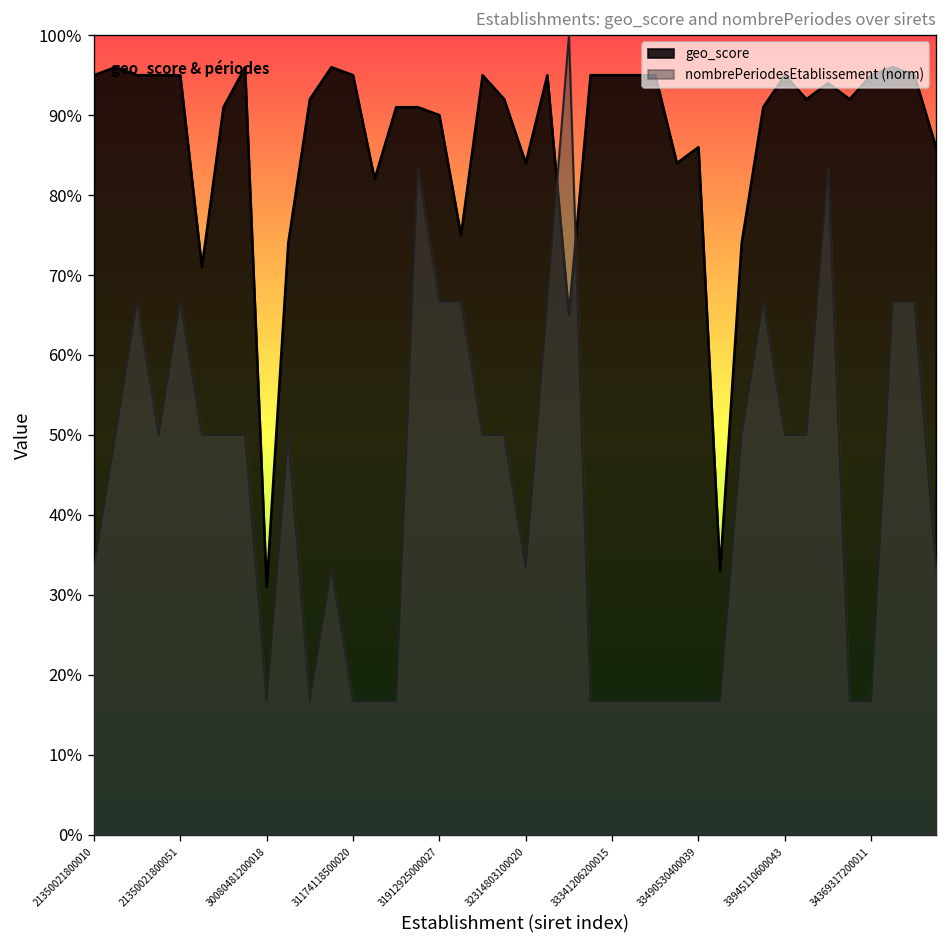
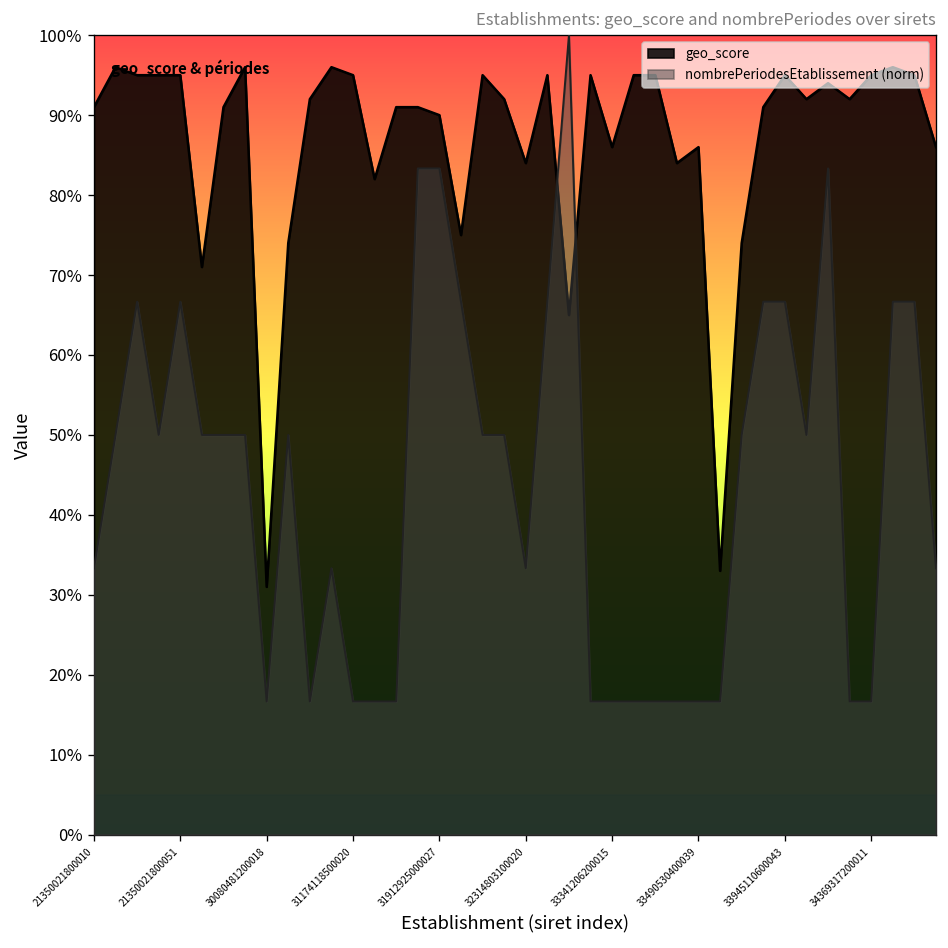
geo_score, 21350021800010: 95% -> 91%
nombrePeriodesEtablissement (norm), 31912925000027: 67% -> 83%
geo_score, 33341206200015: 95% -> 86%
nombrePeriodesEtablissement (norm), 33945110600043: 50% -> 67%
